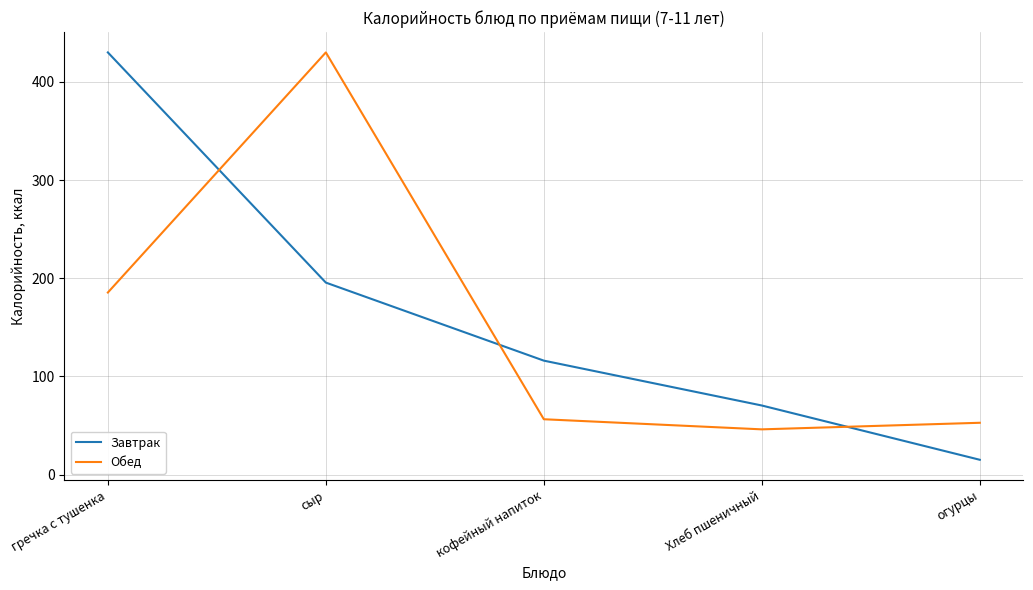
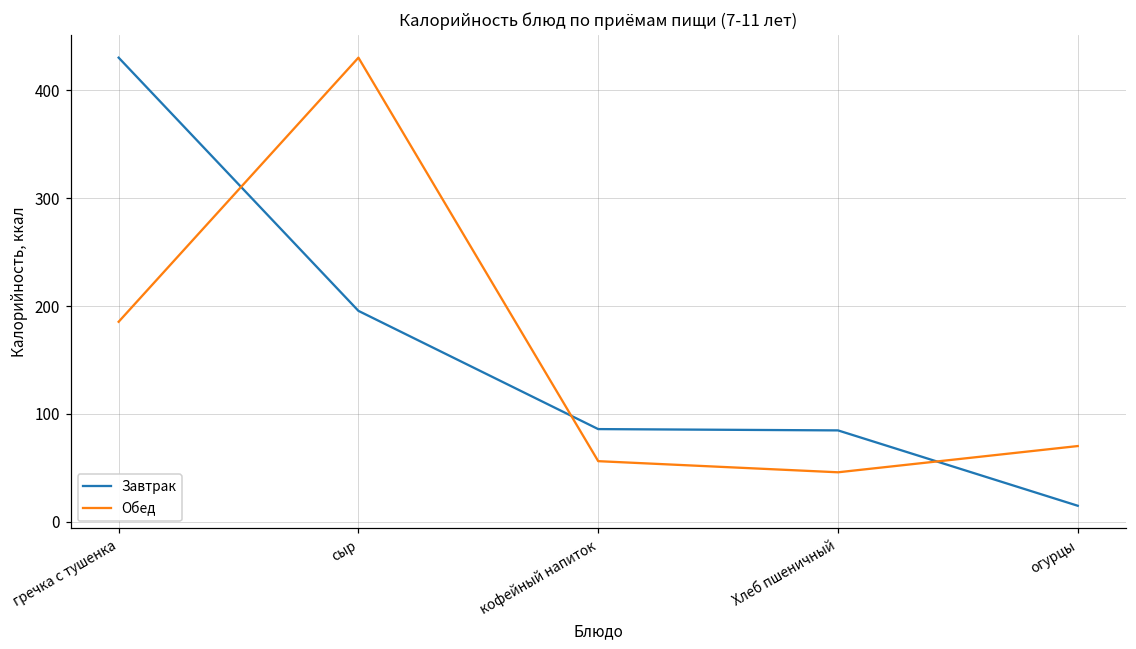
Завтрак, кофейный напиток: 120 -> 90
Завтрак, Хлеб пшеничный: 70 -> 80
Обед, огурцы: 50 -> 70
